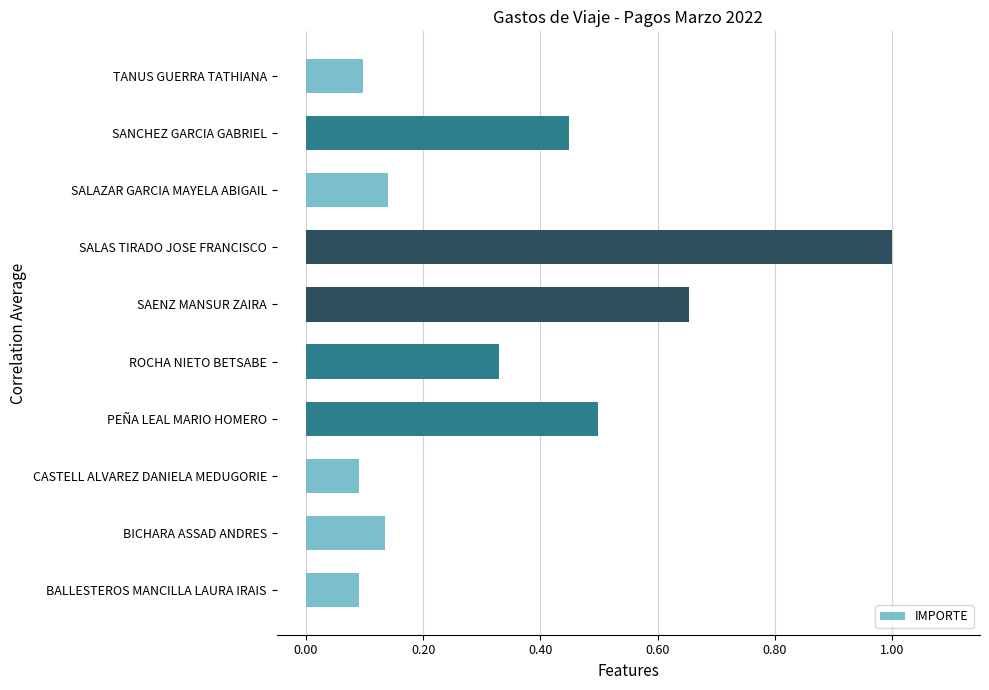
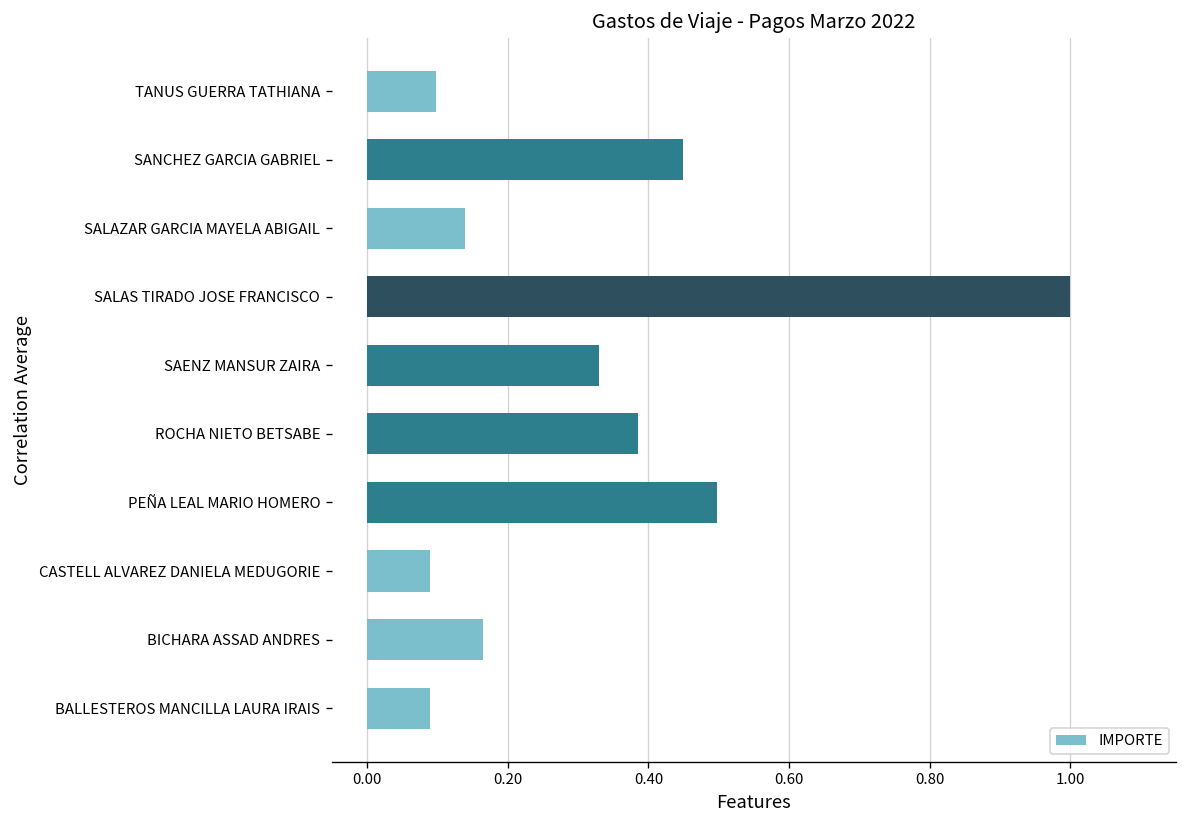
SAENZ MANSUR ZAIRA: 0.65 -> 0.33
ROCHA NIETO BETSABE: 0.33 -> 0.39
BICHARA ASSAD ANDRES: 0.14 -> 0.17
